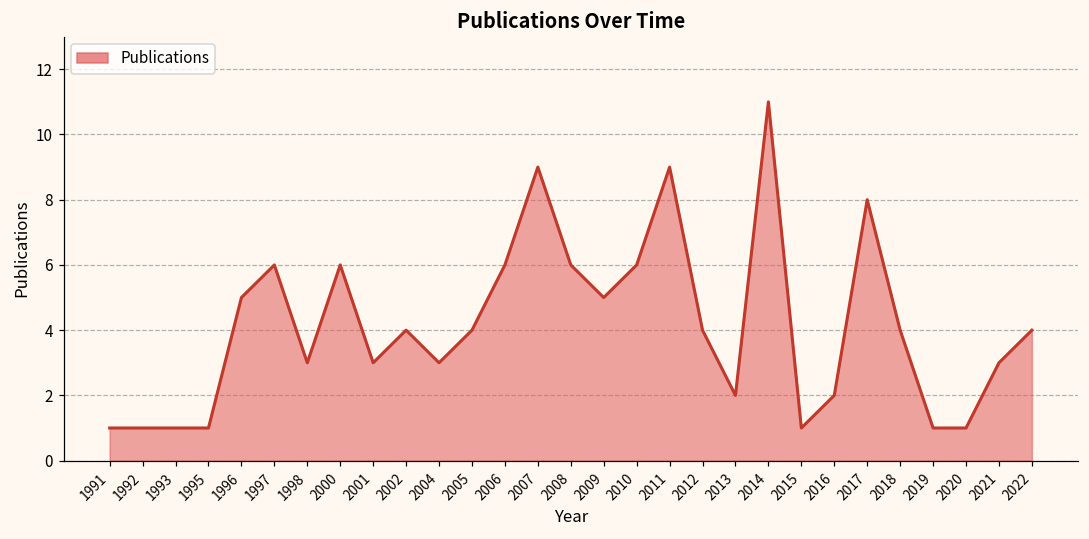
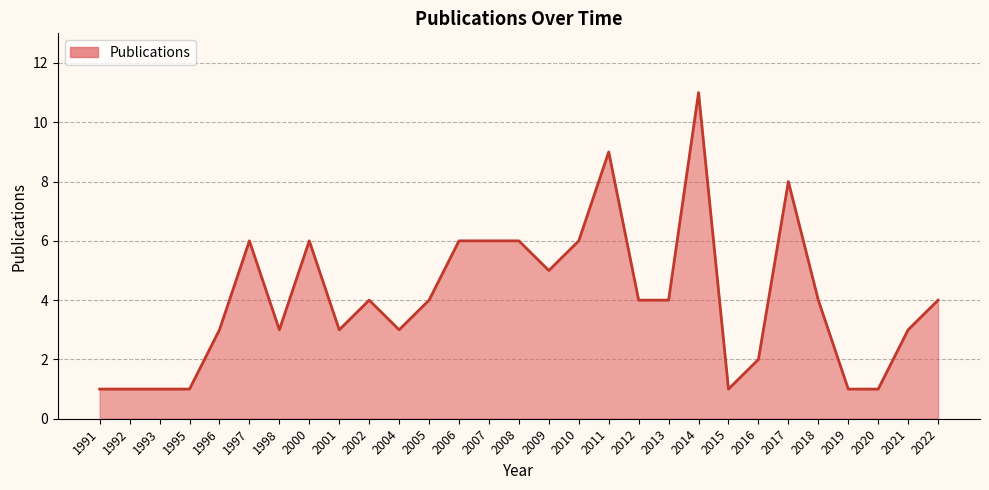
1996: 5 -> 3
2007: 9 -> 6
2013: 2 -> 4
